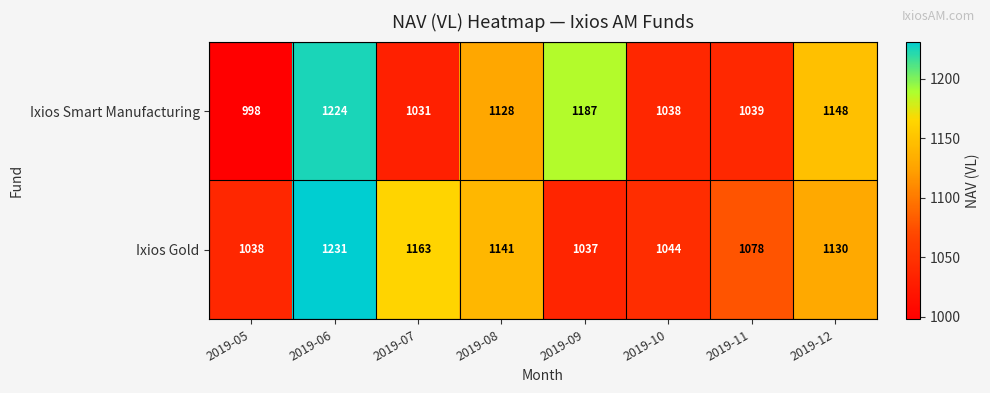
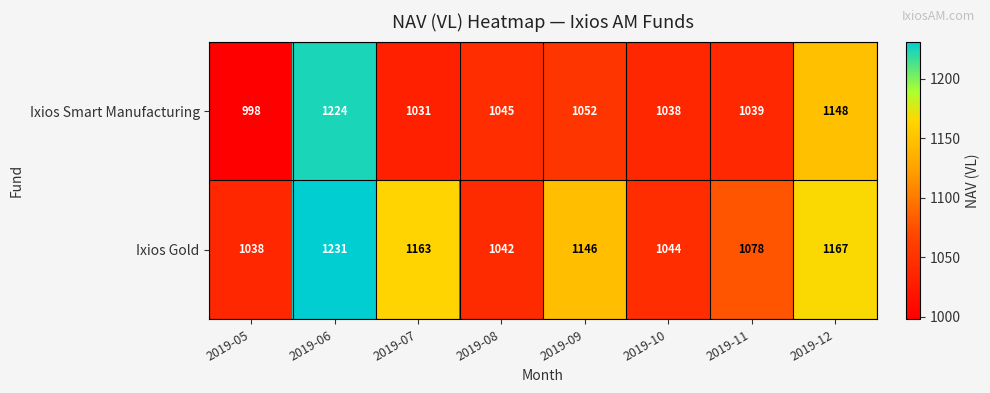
Ixios Smart Manufacturing, 2019-08: 1128 -> 1045
Ixios Smart Manufacturing, 2019-09: 1187 -> 1052
Ixios Gold, 2019-08: 1141 -> 1042
Ixios Gold, 2019-09: 1037 -> 1146
Ixios Gold, 2019-12: 1130 -> 1167
